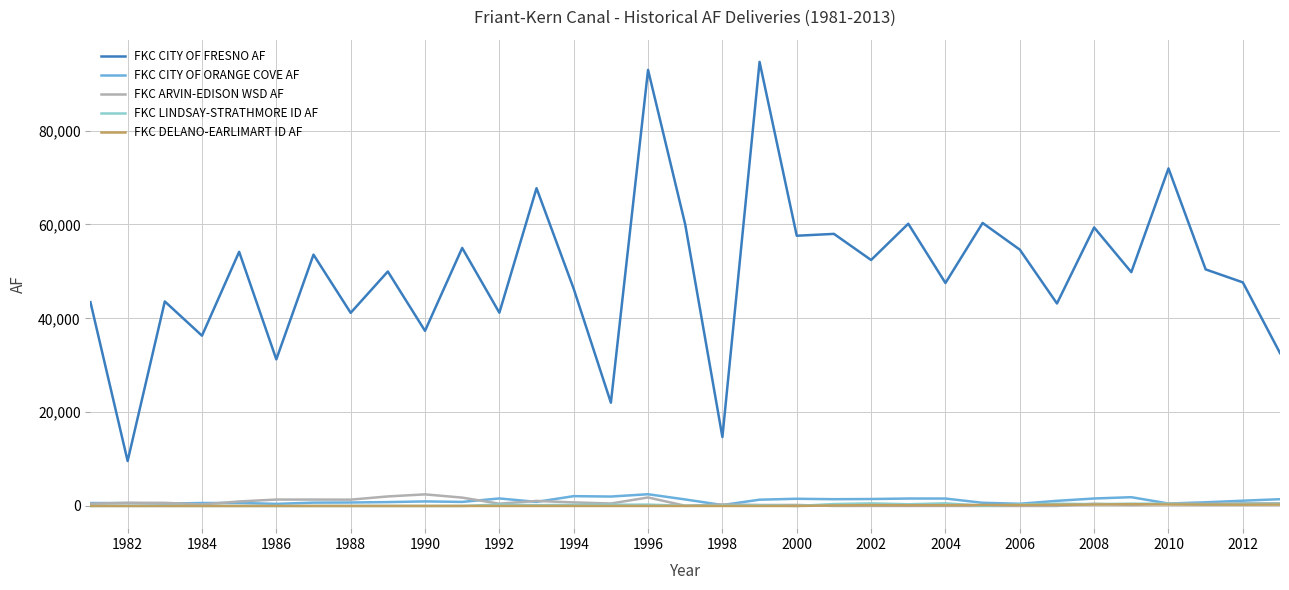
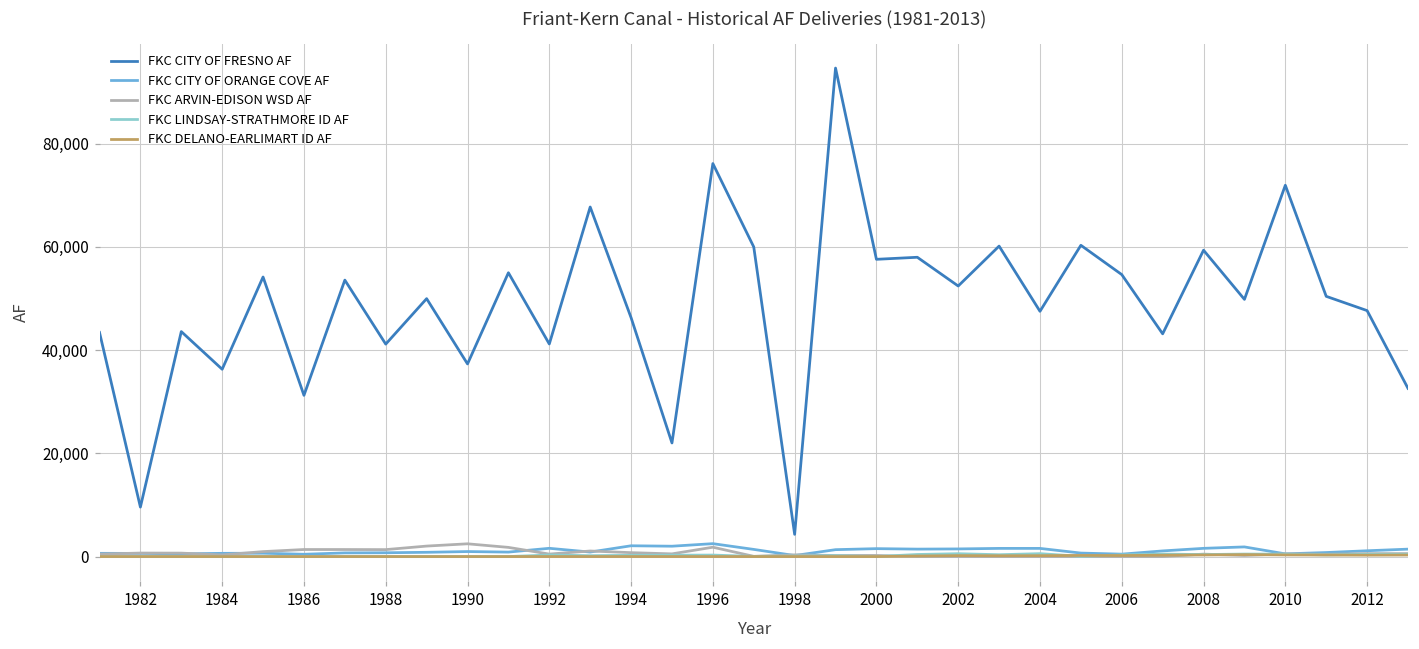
FKC CITY OF FRESNO AF, 1996: 93,000 -> 76,000
FKC CITY OF FRESNO AF, 1998: 15,000 -> 4,000
